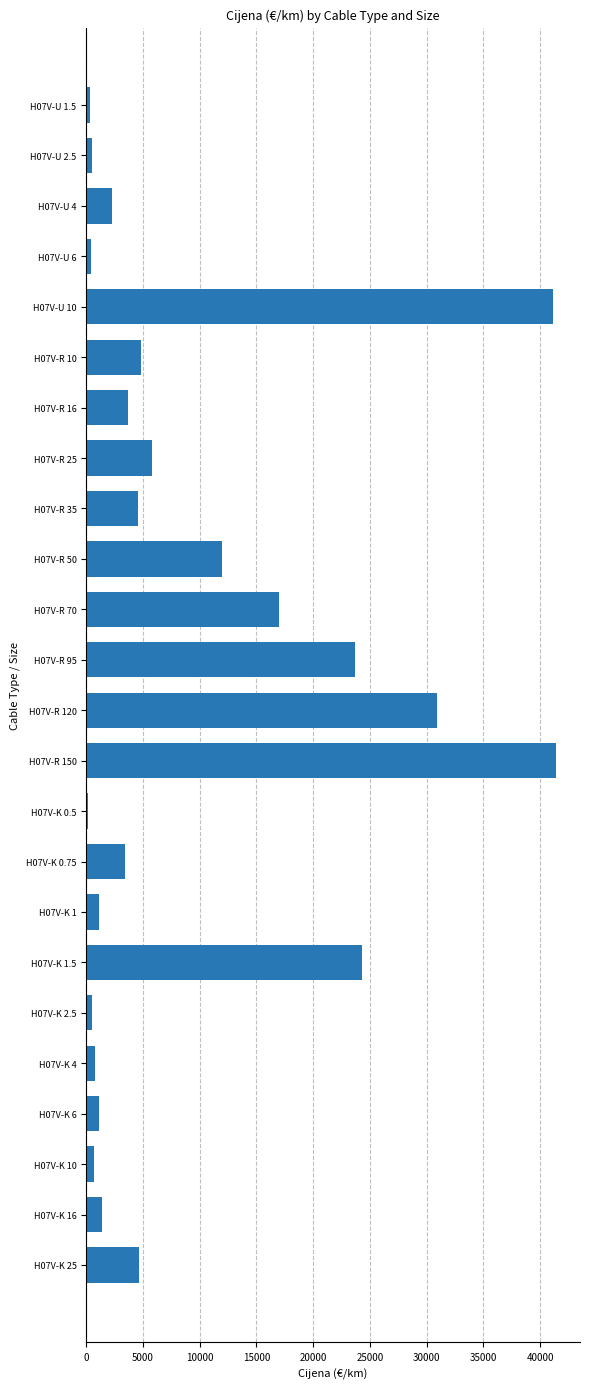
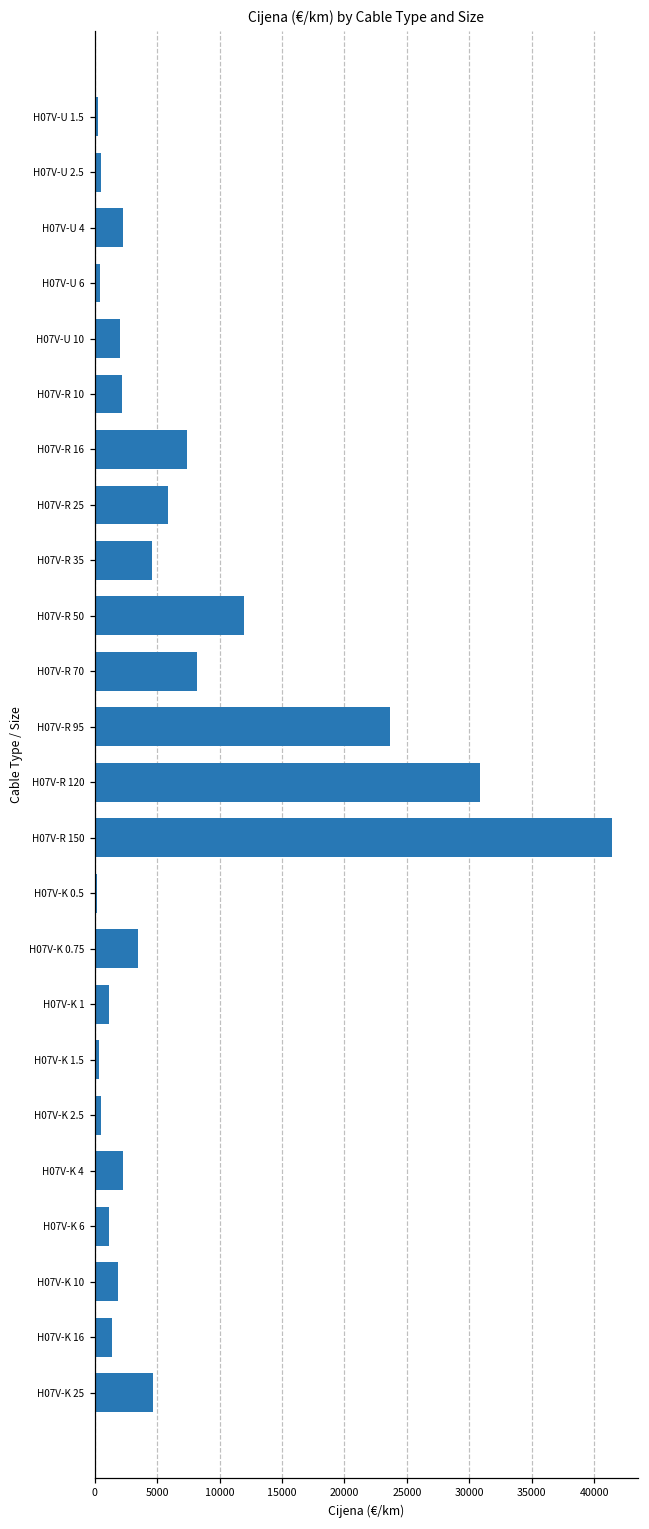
H07V-U 10: 41200 -> 2000
H07V-R 10: 4800 -> 2100
H07V-R 16: 3700 -> 7400
H07V-R 70: 17000 -> 8200
H07V-K 1.5: 24300 -> 300
H07V-K 4: 800 -> 2200
H07V-K 10: 700 -> 1900
